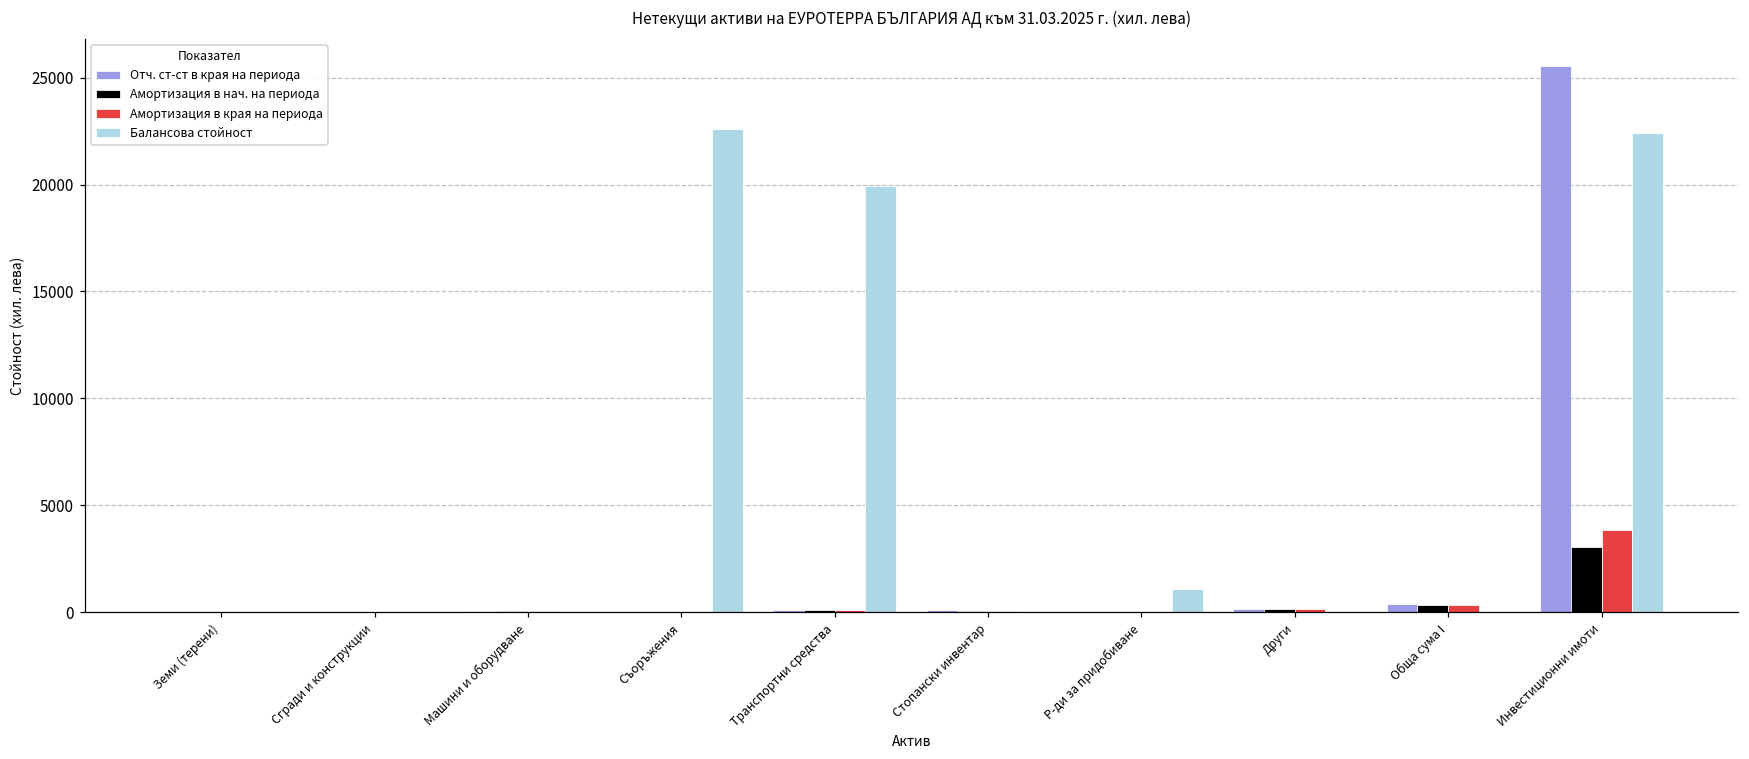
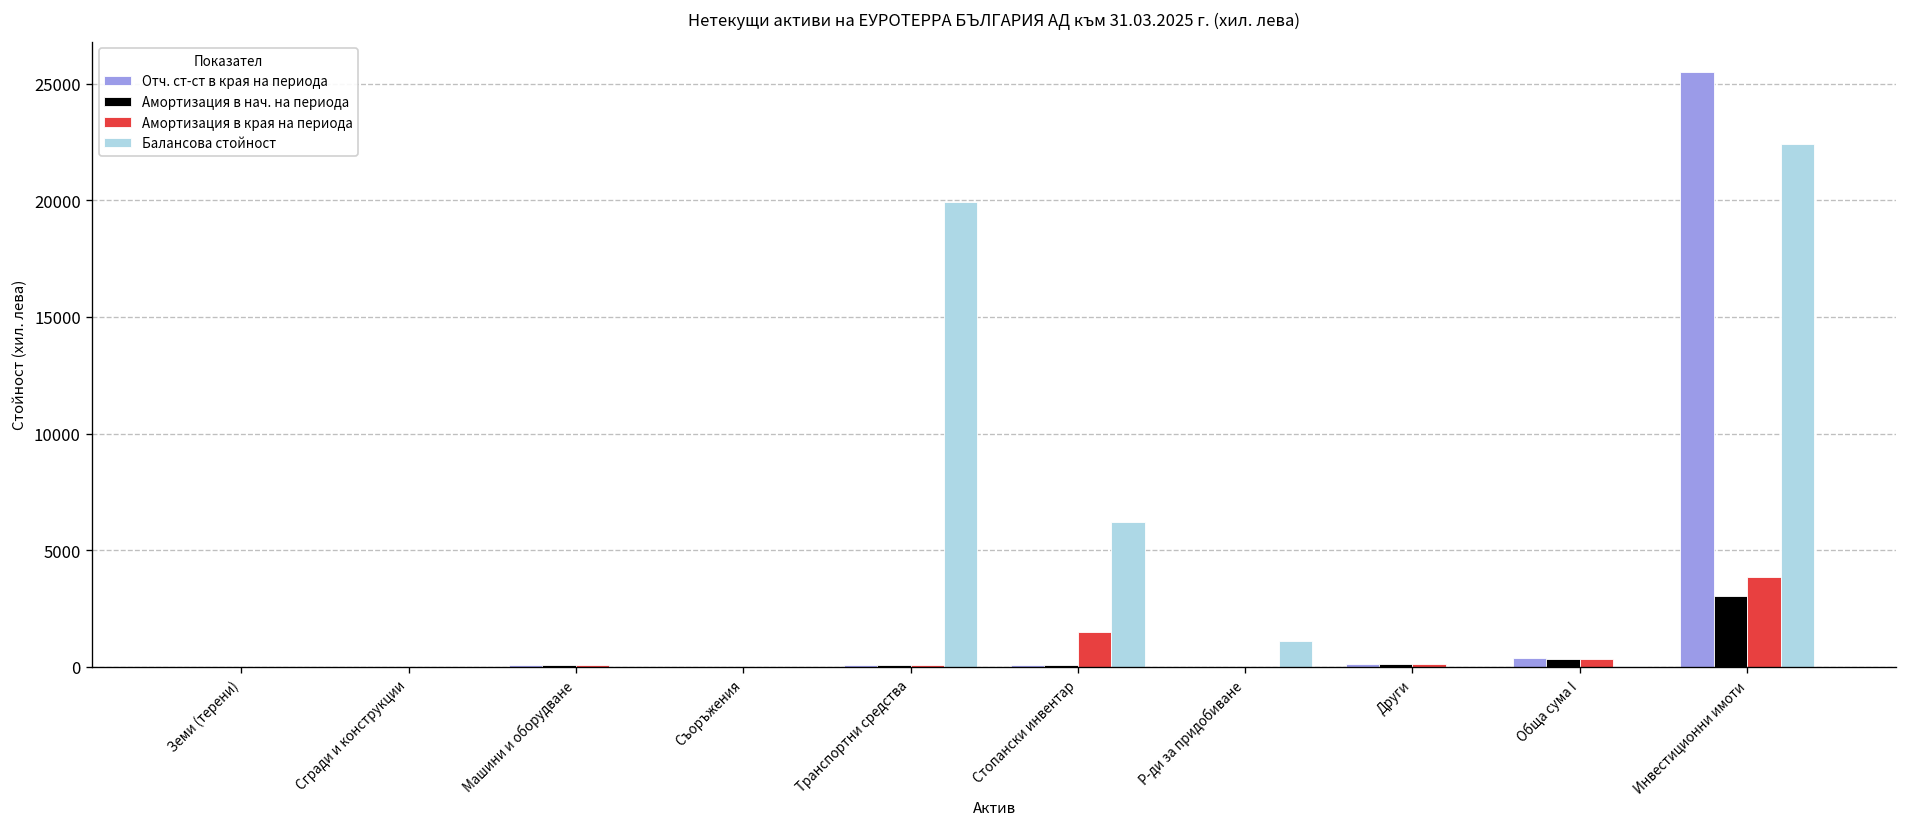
Балансова стойност, Съоръжения: 22600 -> 0
Амортизация в края на периода, Стопански инвентар: 100 -> 1500
Балансова стойност, Стопански инвентар: 0 -> 6200
